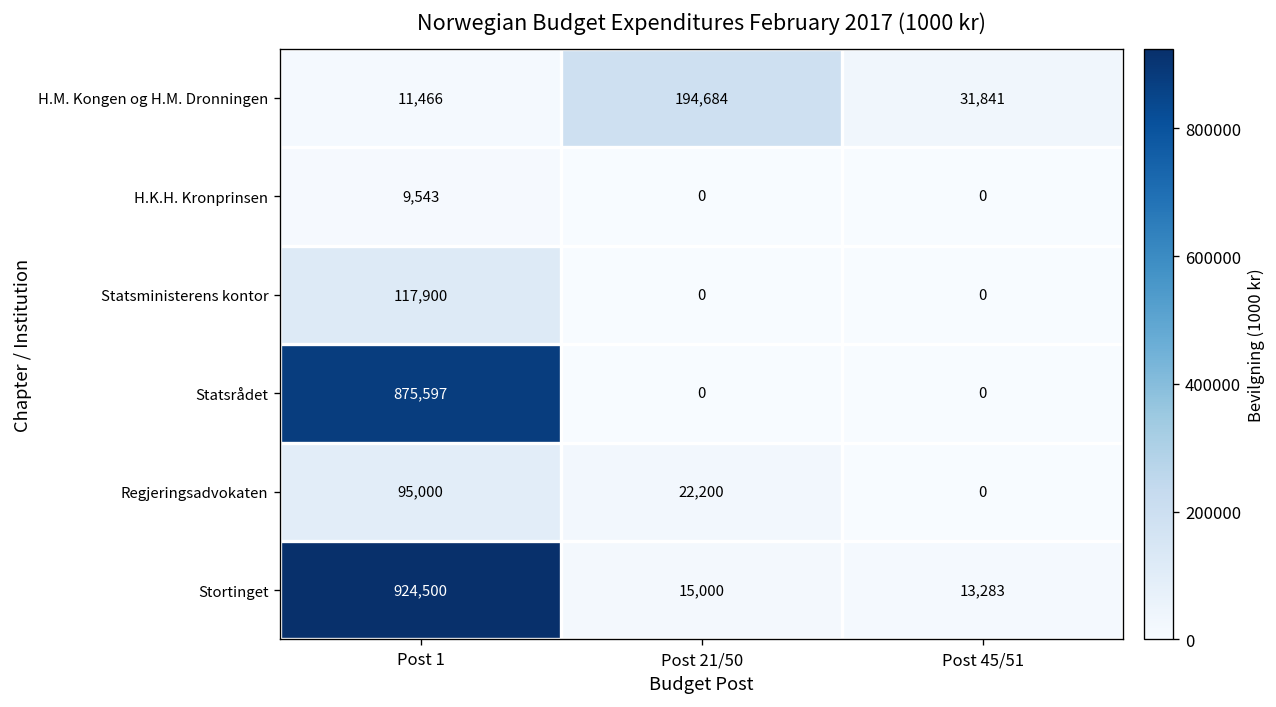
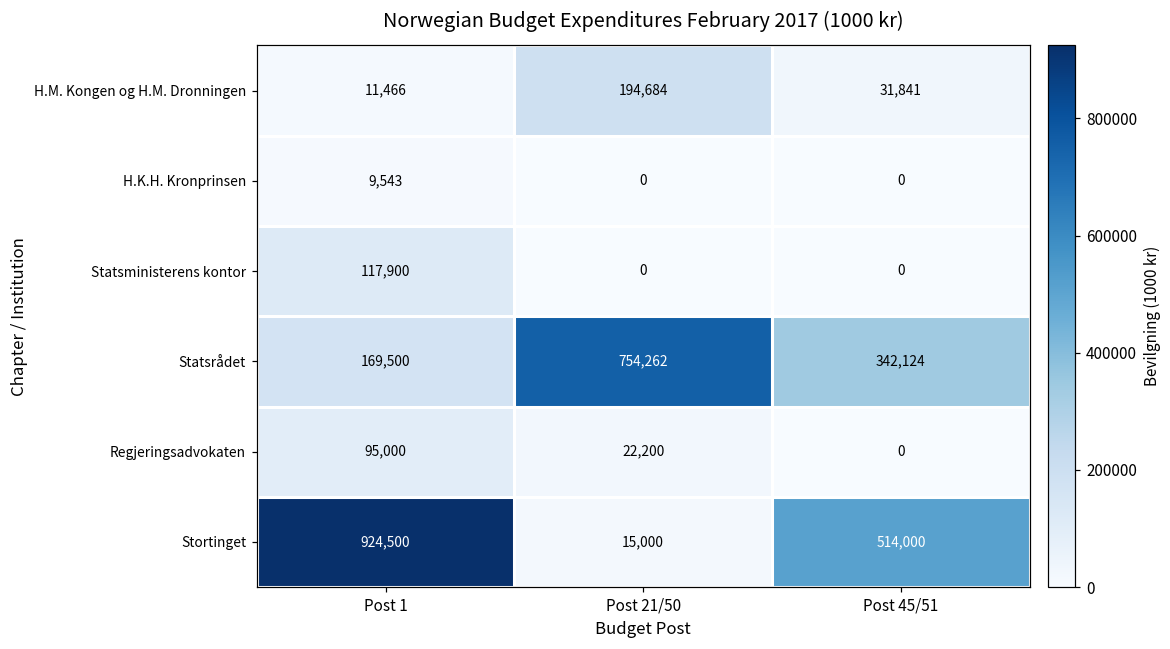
Statsrådet, Post 1: 875,597 -> 169,500
Statsrådet, Post 21/50: 0 -> 754,262
Statsrådet, Post 45/51: 0 -> 342,124
Stortinget, Post 45/51: 13,283 -> 514,000
